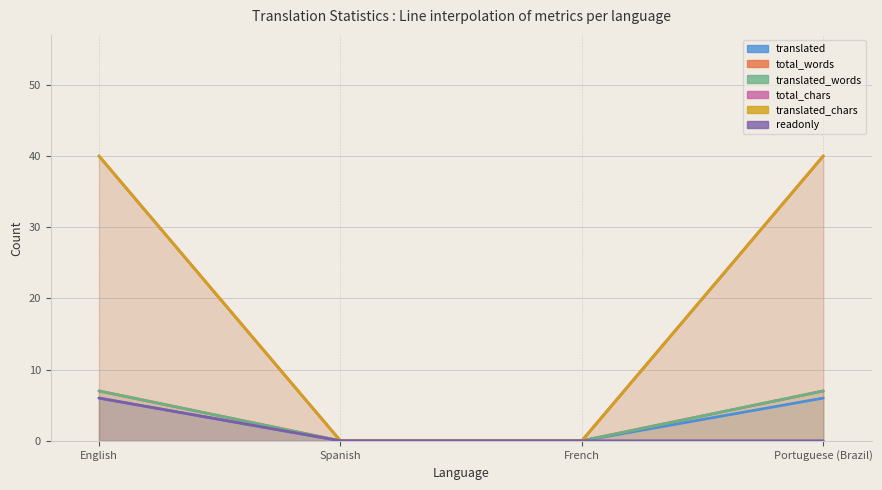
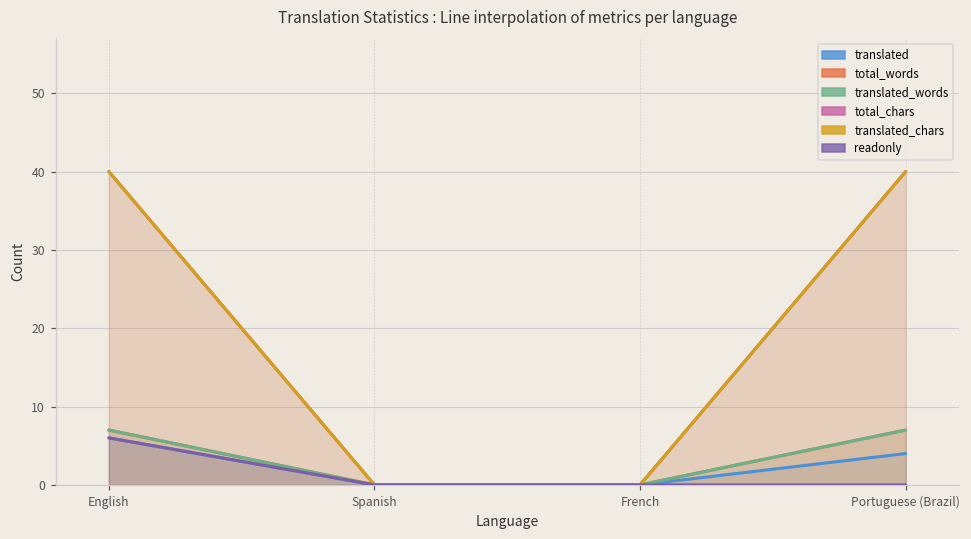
translated, Portuguese (Brazil): 6 -> 4
